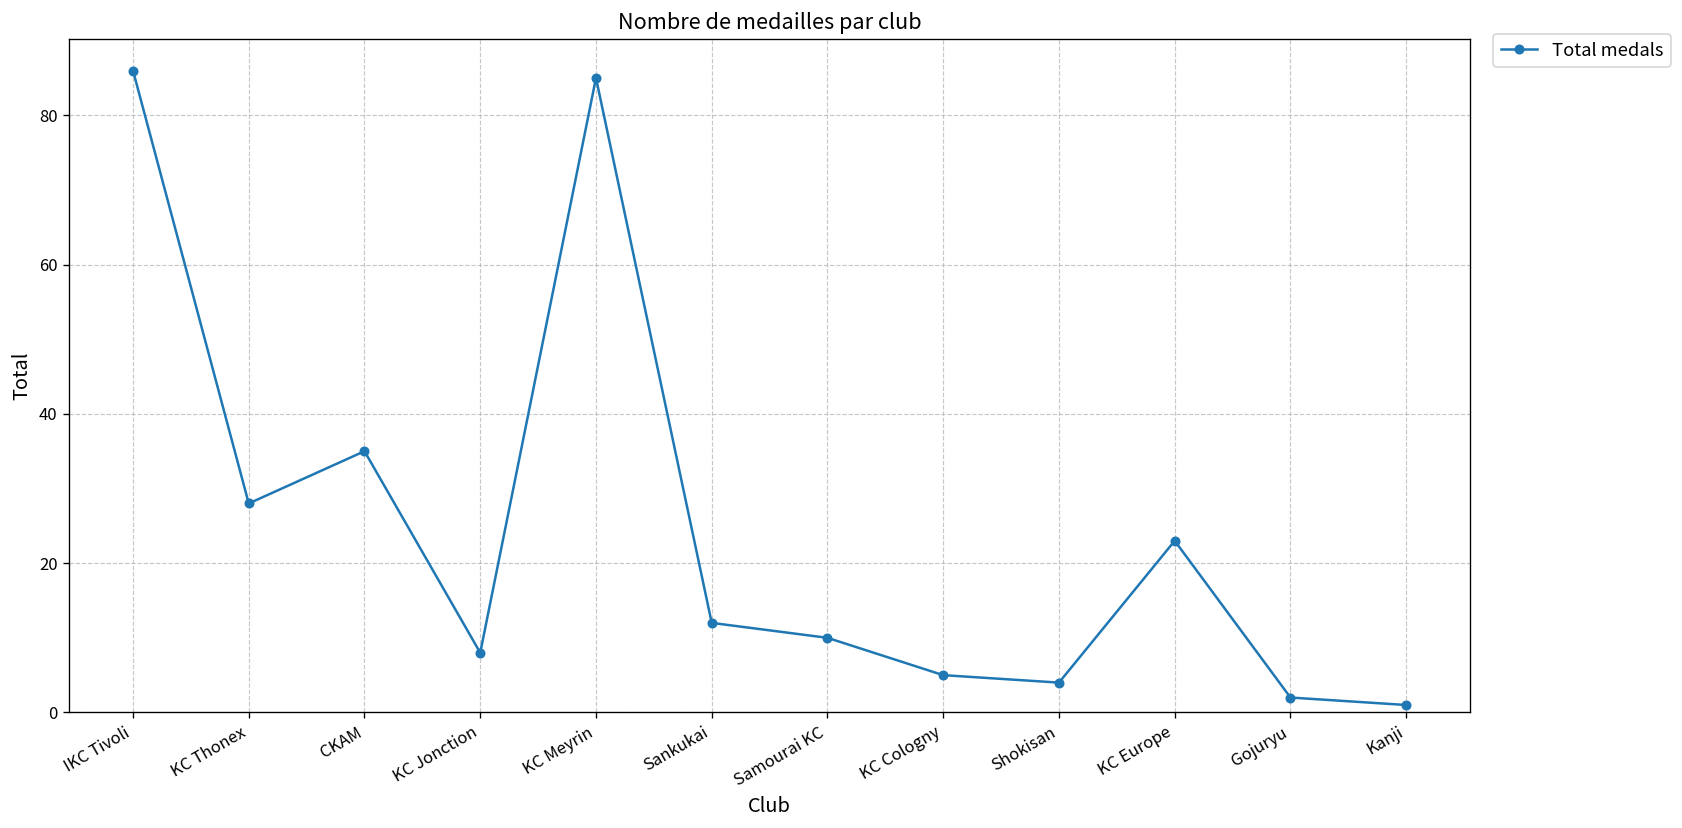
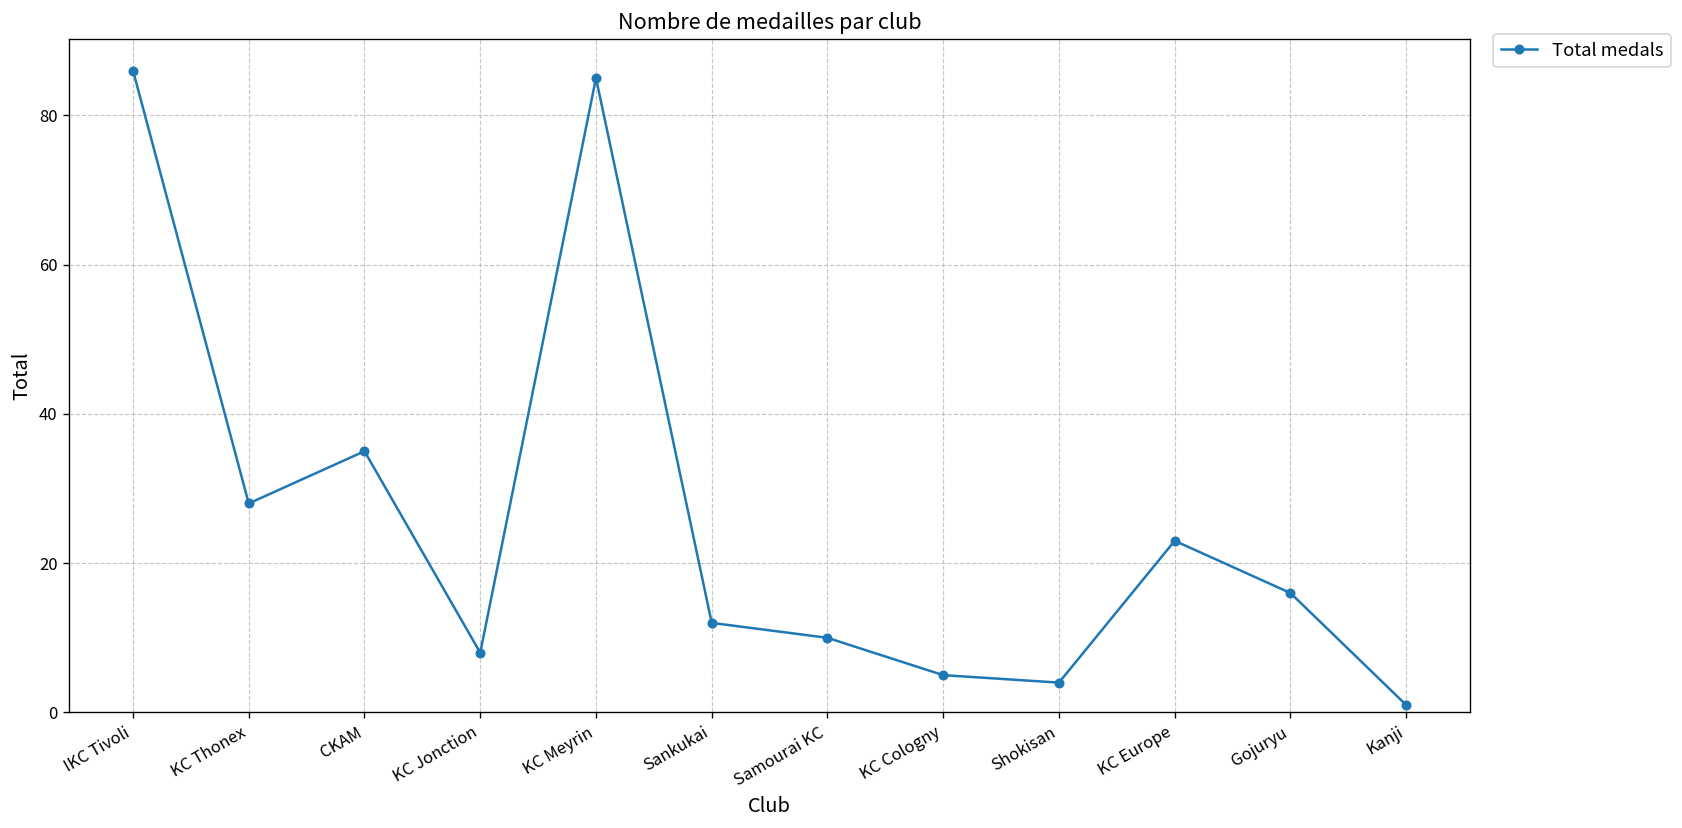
Gojuryu: 2 -> 16
